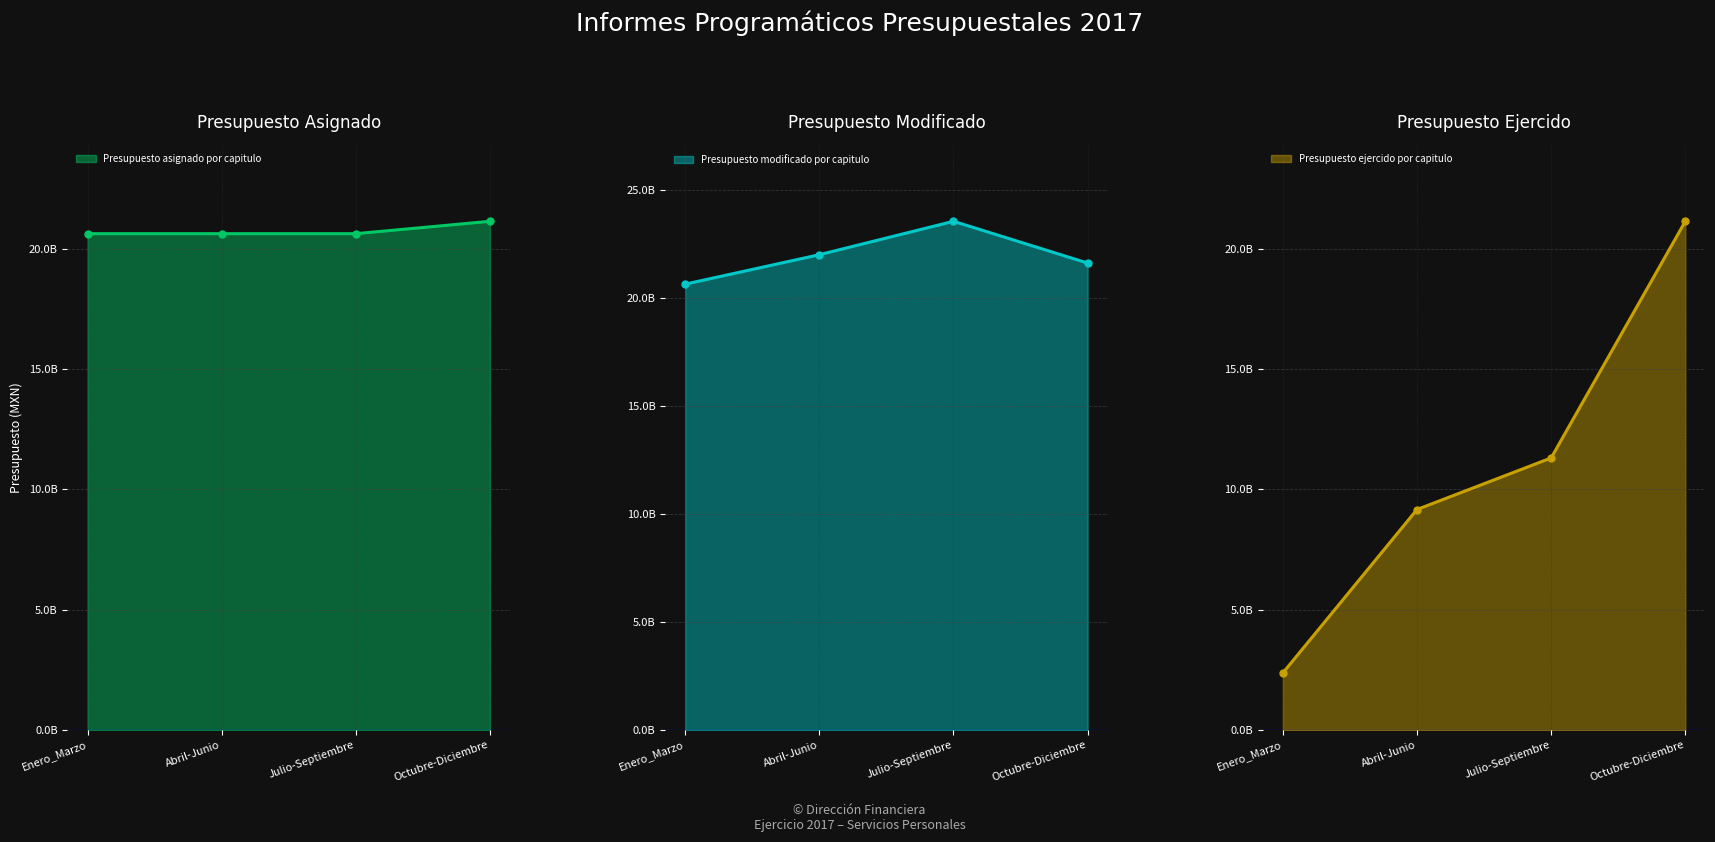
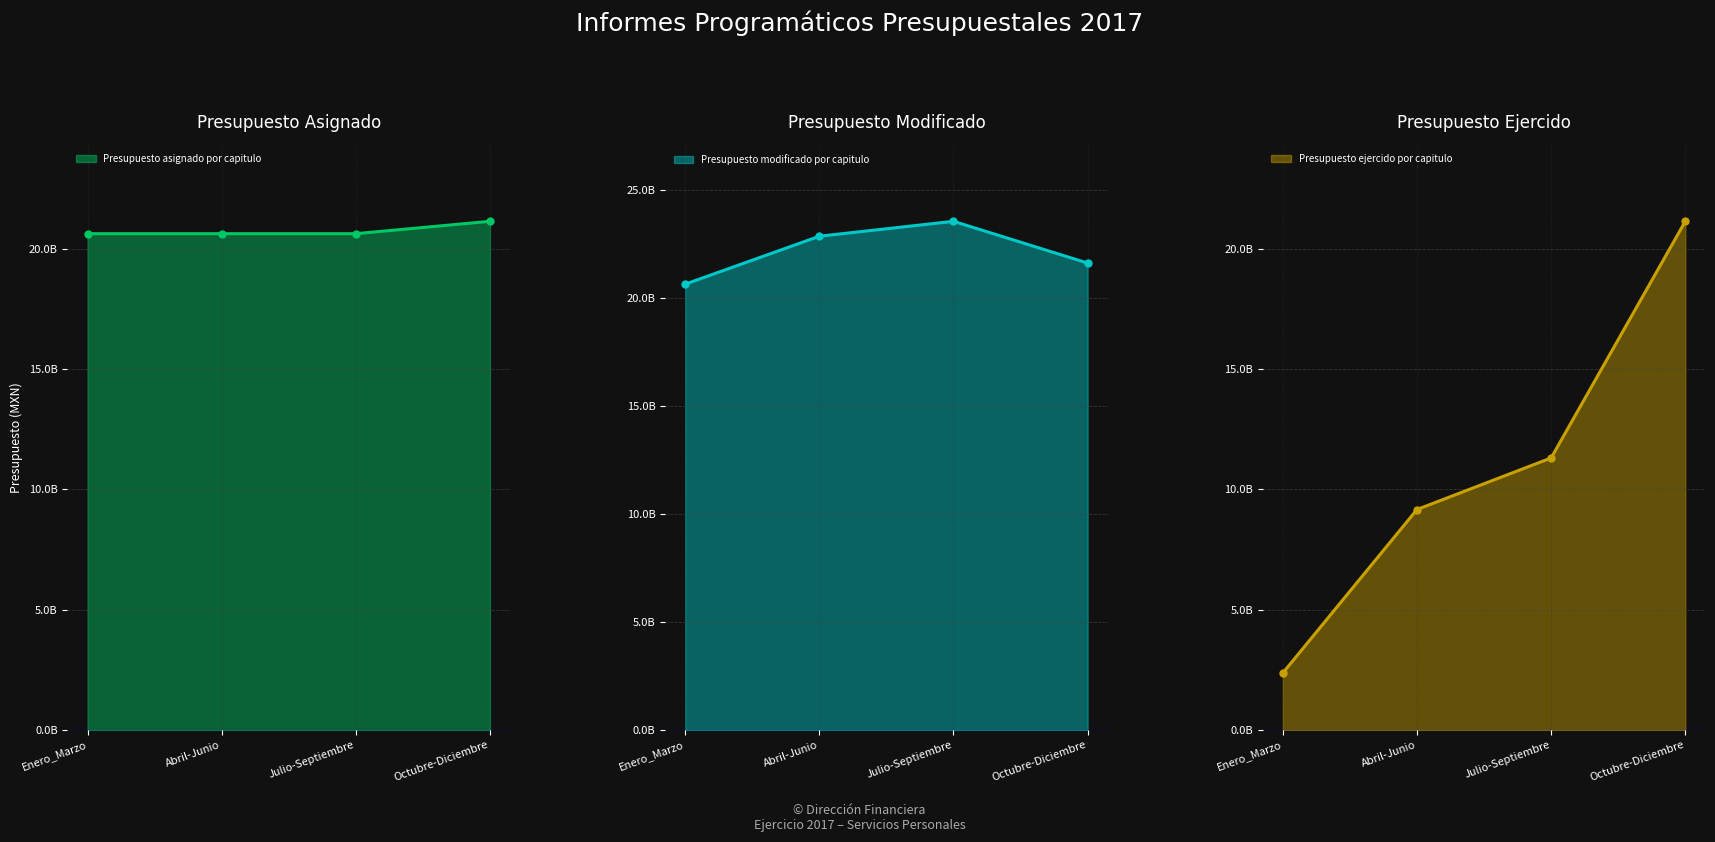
Presupuesto Modificado, Abril-Junio: 22000000000 -> 22800000000
